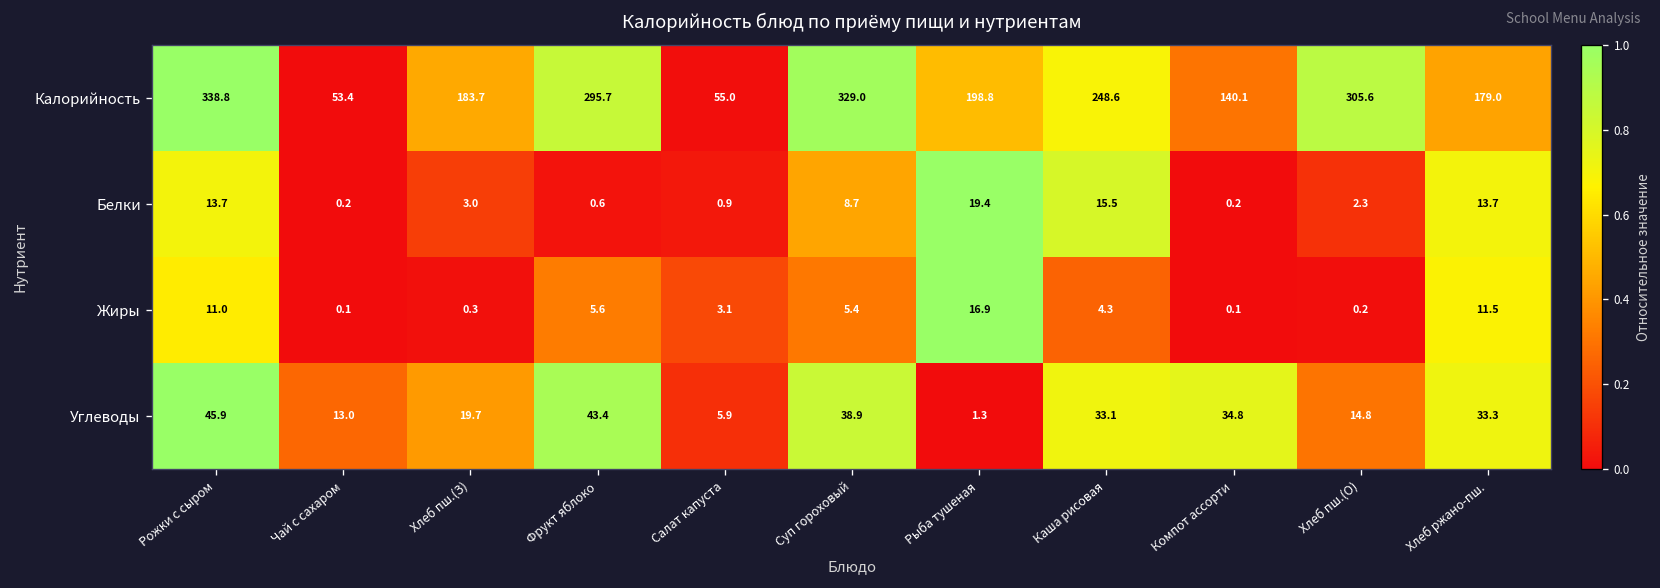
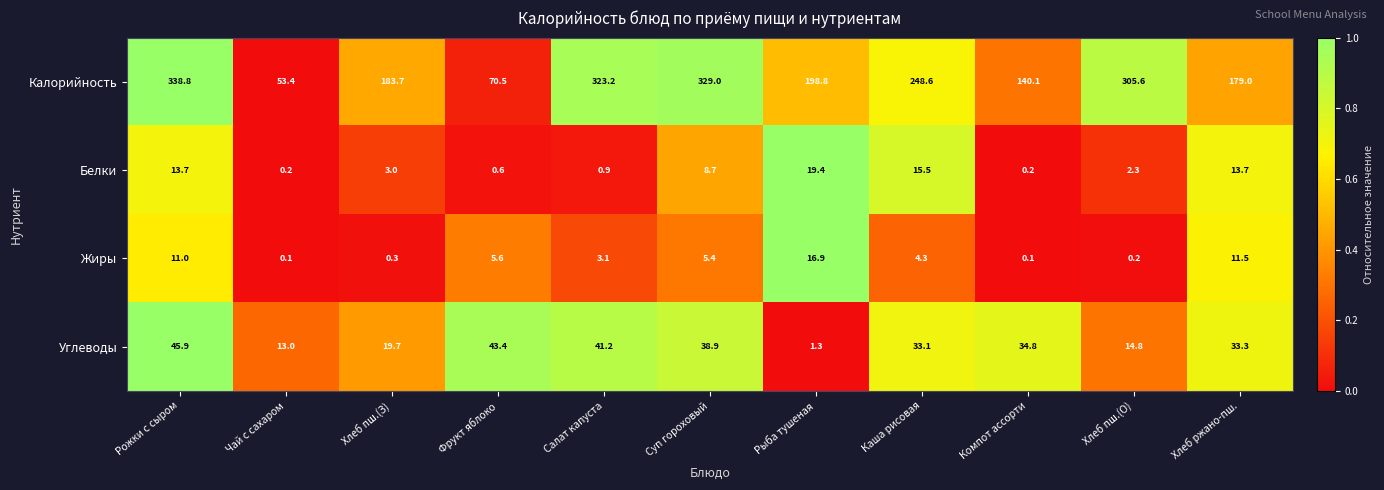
Калорийность, Фрукт яблоко: 295.7 -> 70.5
Калорийность, Салат капуста: 55.0 -> 323.2
Углеводы, Салат капуста: 5.9 -> 41.2
